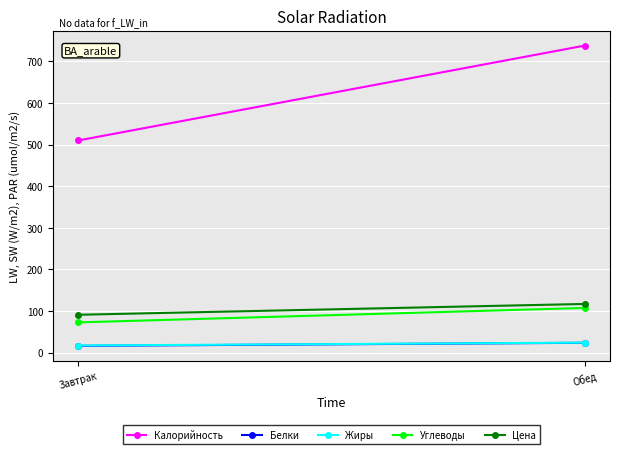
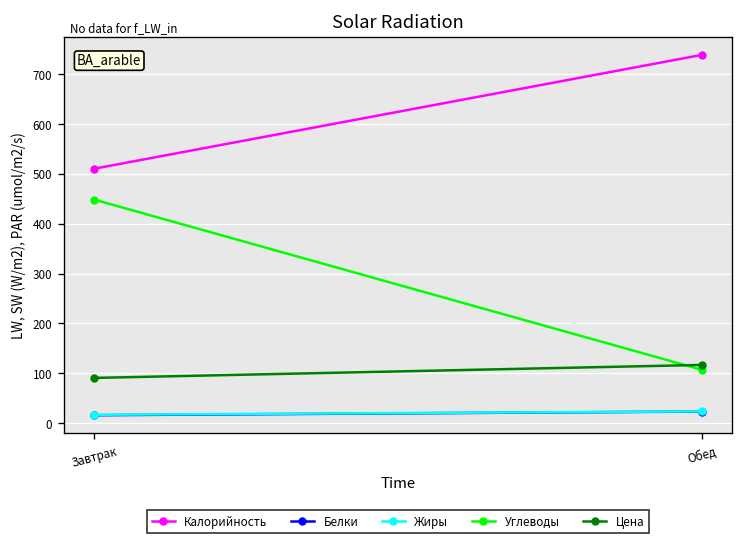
Углеводы, Завтрак: 70 -> 450
